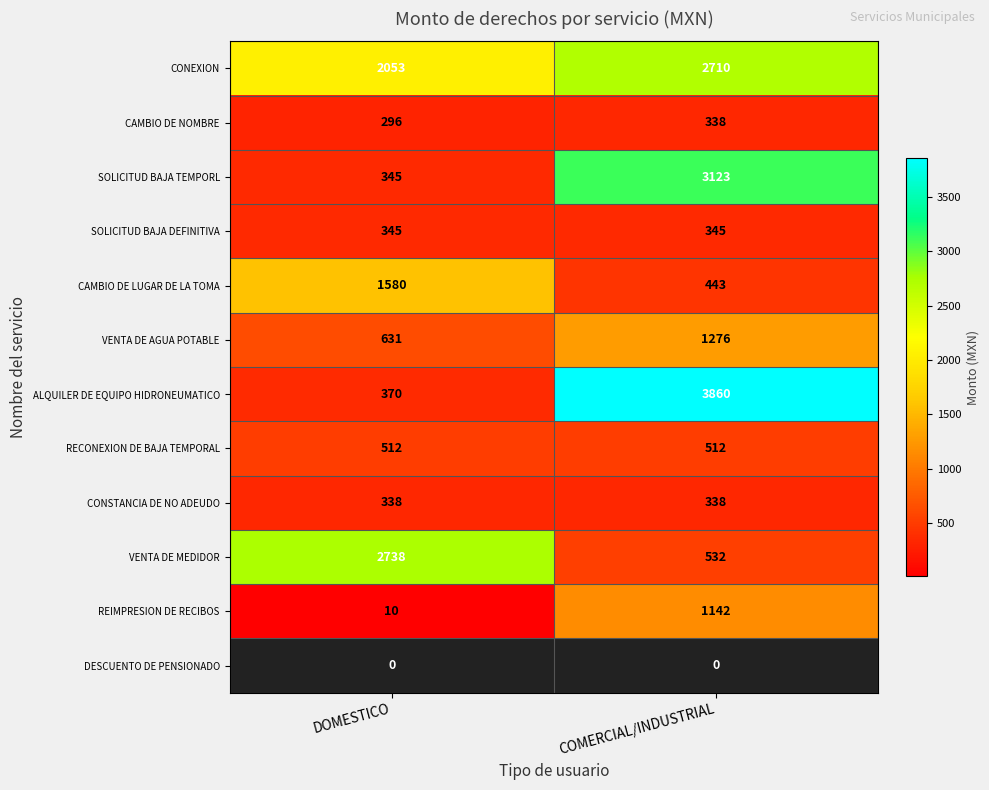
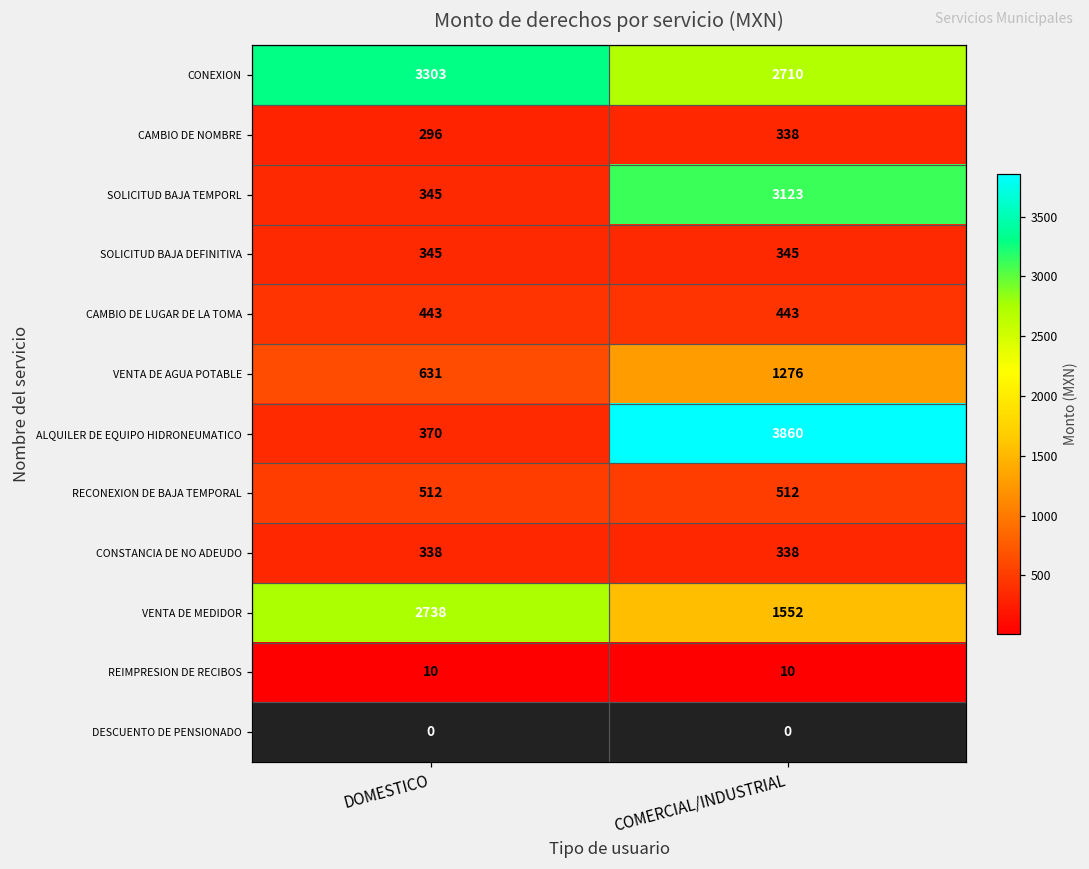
CONEXION, DOMESTICO: 2053 -> 3303
CAMBIO DE LUGAR DE LA TOMA, DOMESTICO: 1580 -> 443
VENTA DE MEDIDOR, COMERCIAL/INDUSTRIAL: 532 -> 1552
REIMPRESION DE RECIBOS, COMERCIAL/INDUSTRIAL: 1142 -> 10
